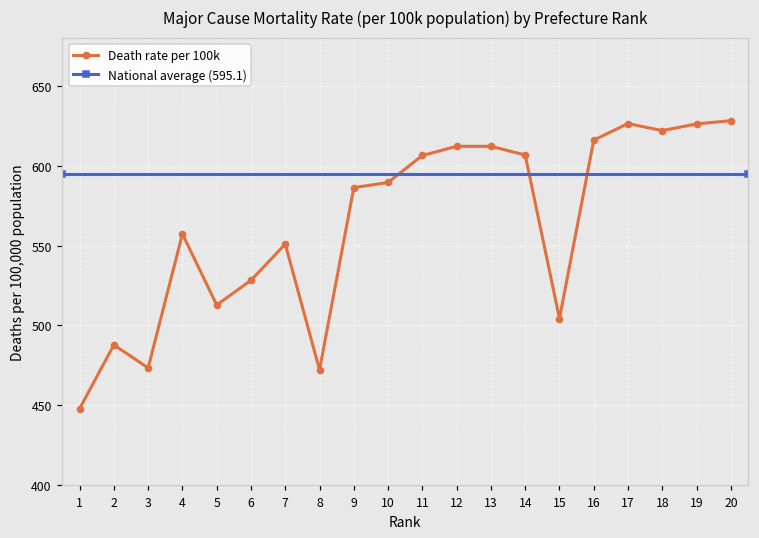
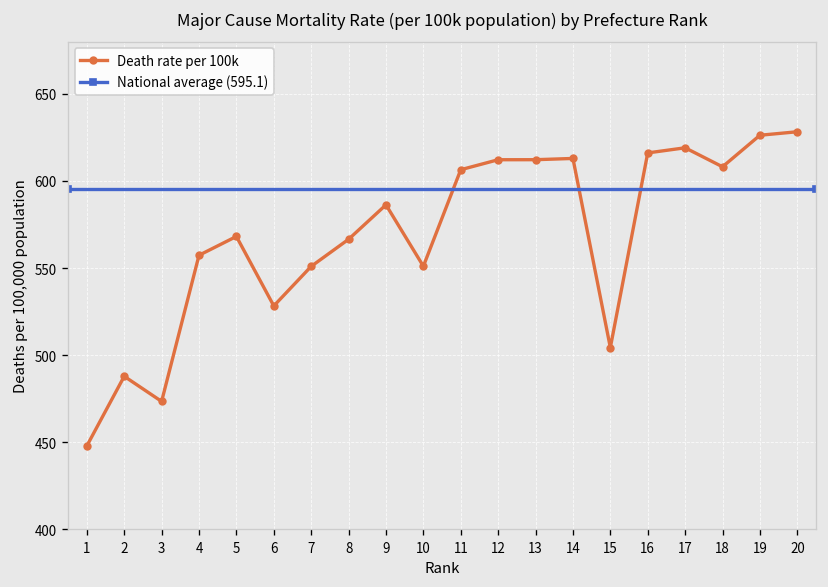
5: 513 -> 568
8: 472 -> 567
10: 590 -> 551
14: 607 -> 613
17: 626 -> 619
18: 622 -> 608
